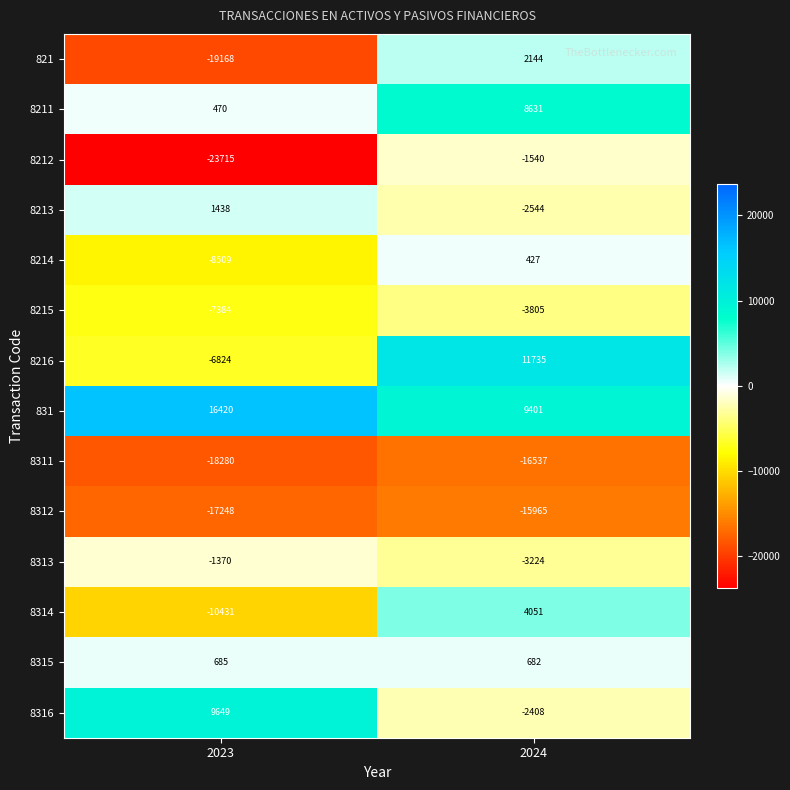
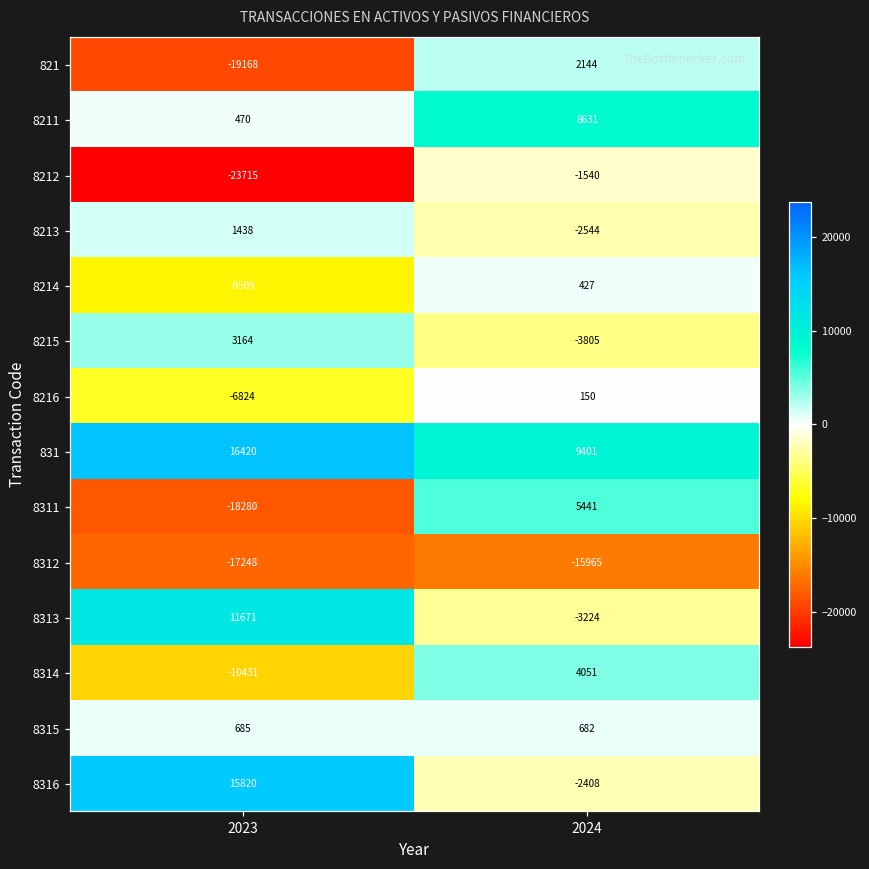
8215, 2023: -7384 -> 3164
8216, 2024: 11735 -> 150
8311, 2024: -16537 -> 5441
8313, 2023: -1370 -> 11671
8316, 2023: 9649 -> 15820
